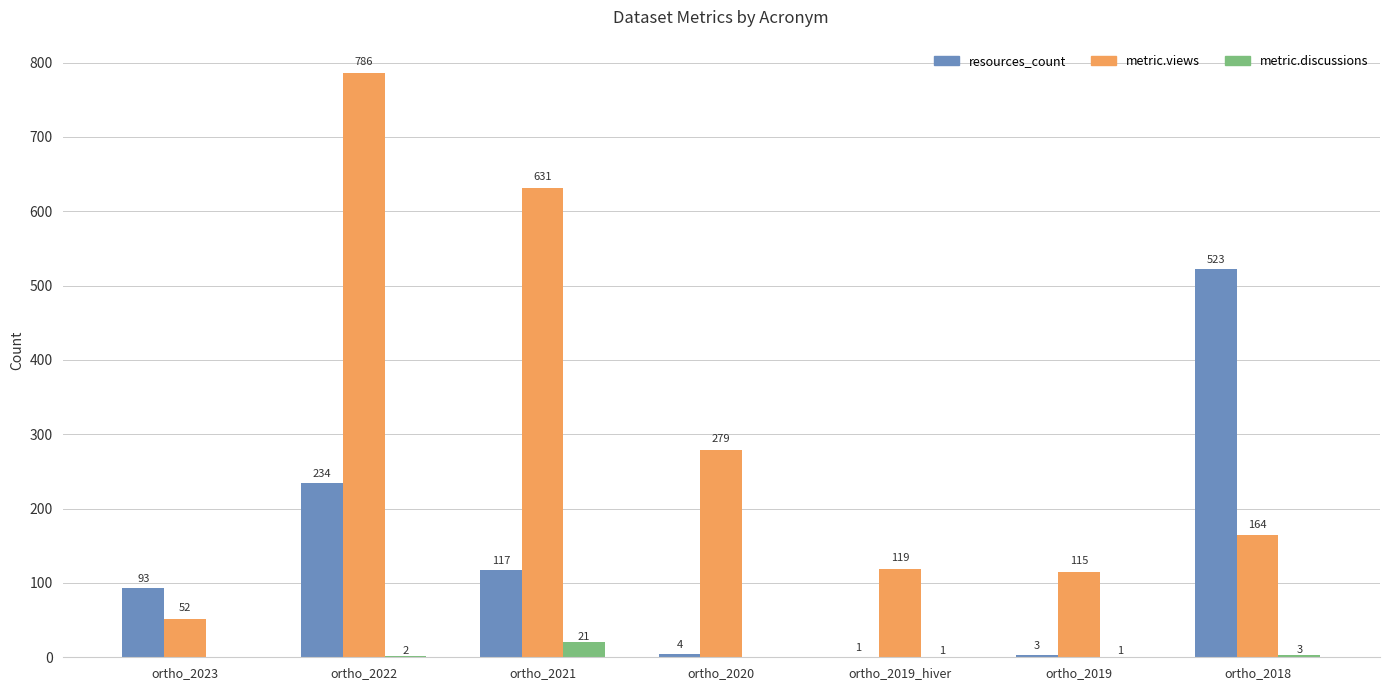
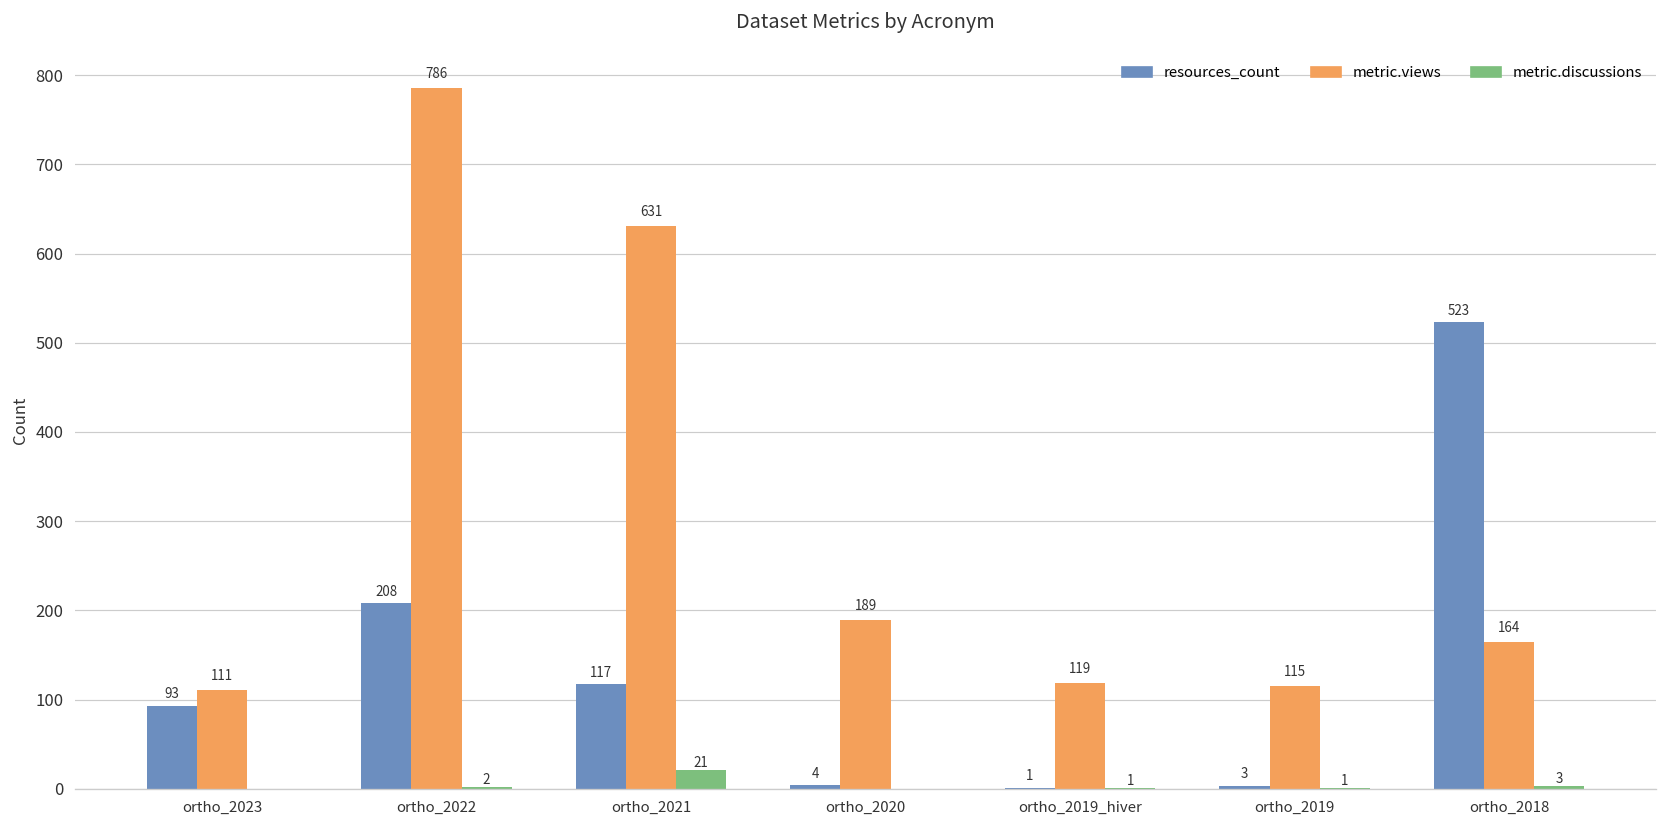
metric.views, ortho_2023: 52 -> 111
resources_count, ortho_2022: 234 -> 208
metric.views, ortho_2020: 279 -> 189
